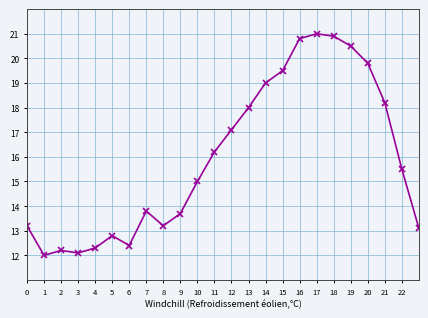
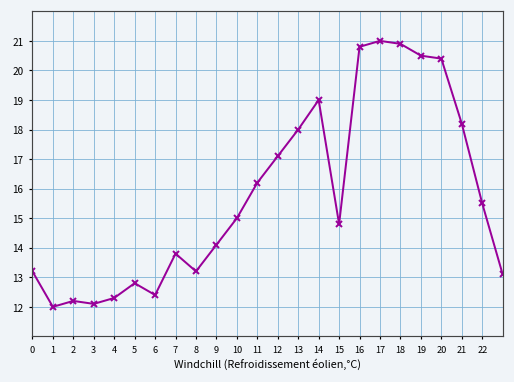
9: 13.7 -> 14.1
15: 19.5 -> 14.8
20: 19.8 -> 20.4
